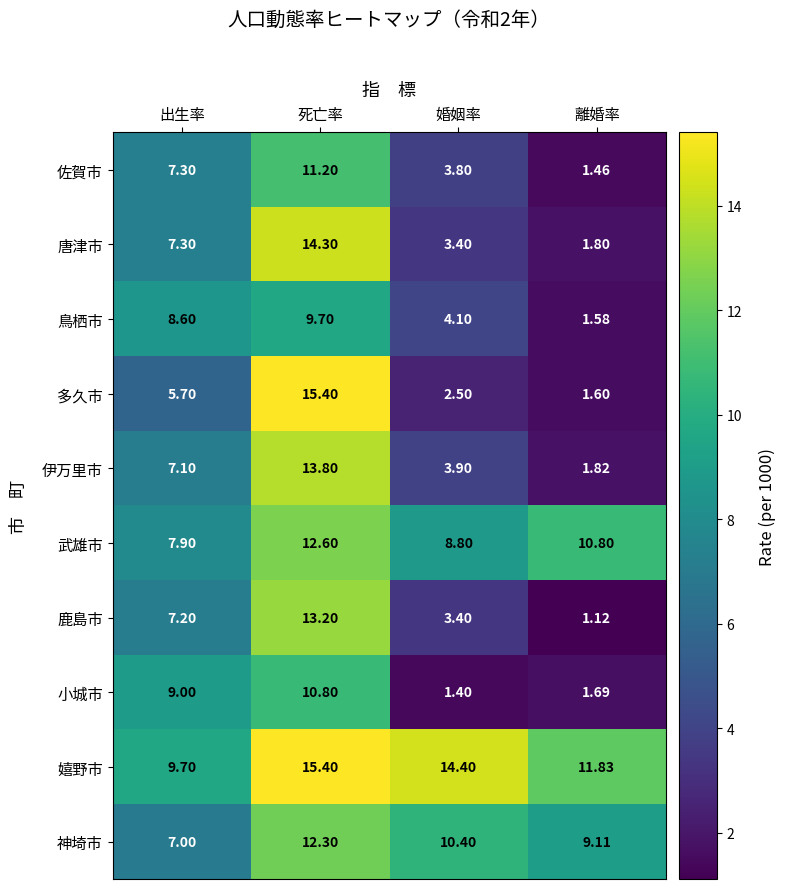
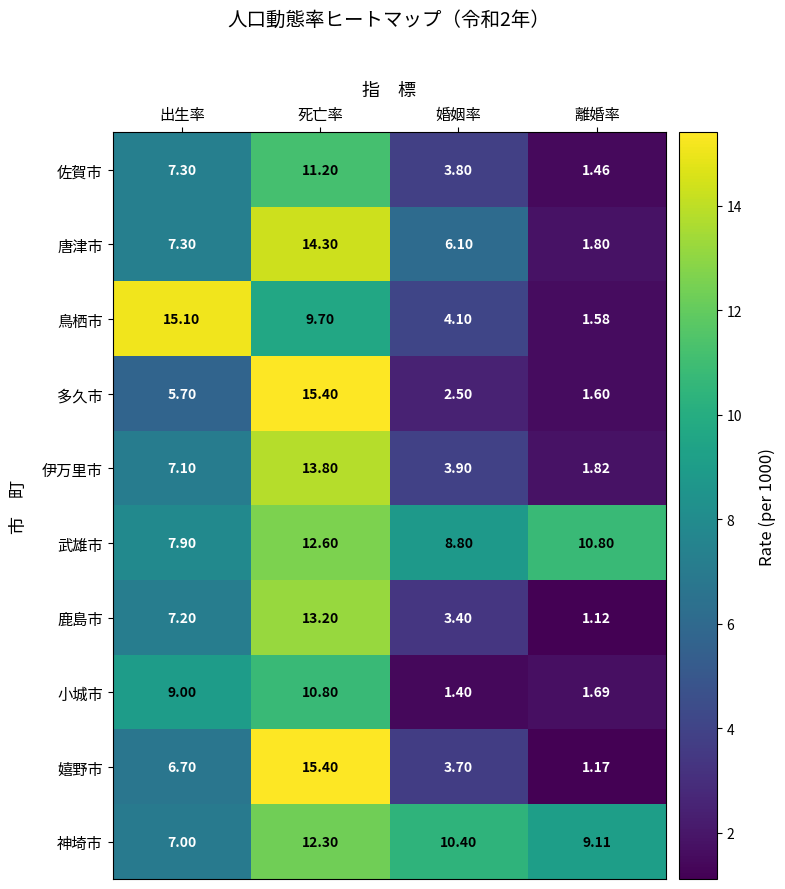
唐津市, 婚姻率: 3.40 -> 6.10
鳥栖市, 出生率: 8.60 -> 15.10
嬉野市, 出生率: 9.70 -> 6.70
嬉野市, 婚姻率: 14.40 -> 3.70
嬉野市, 離婚率: 11.83 -> 1.17
